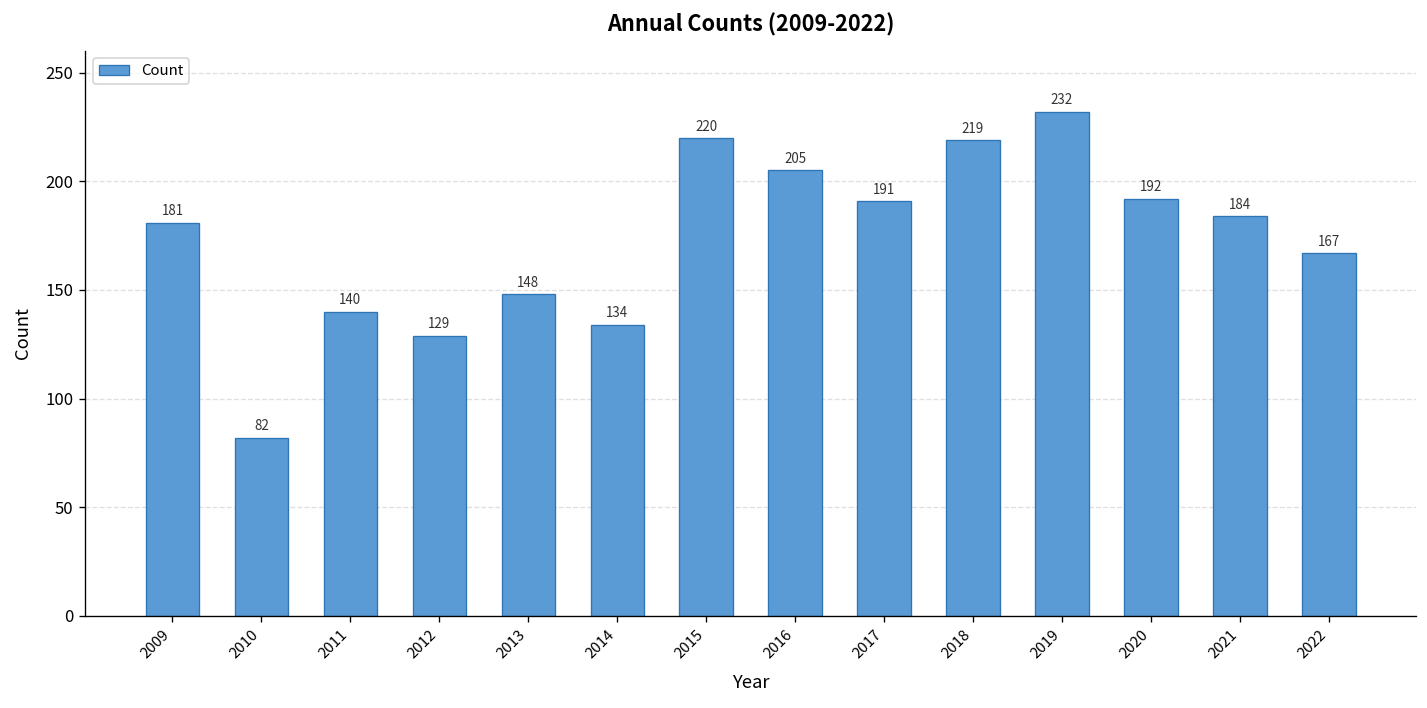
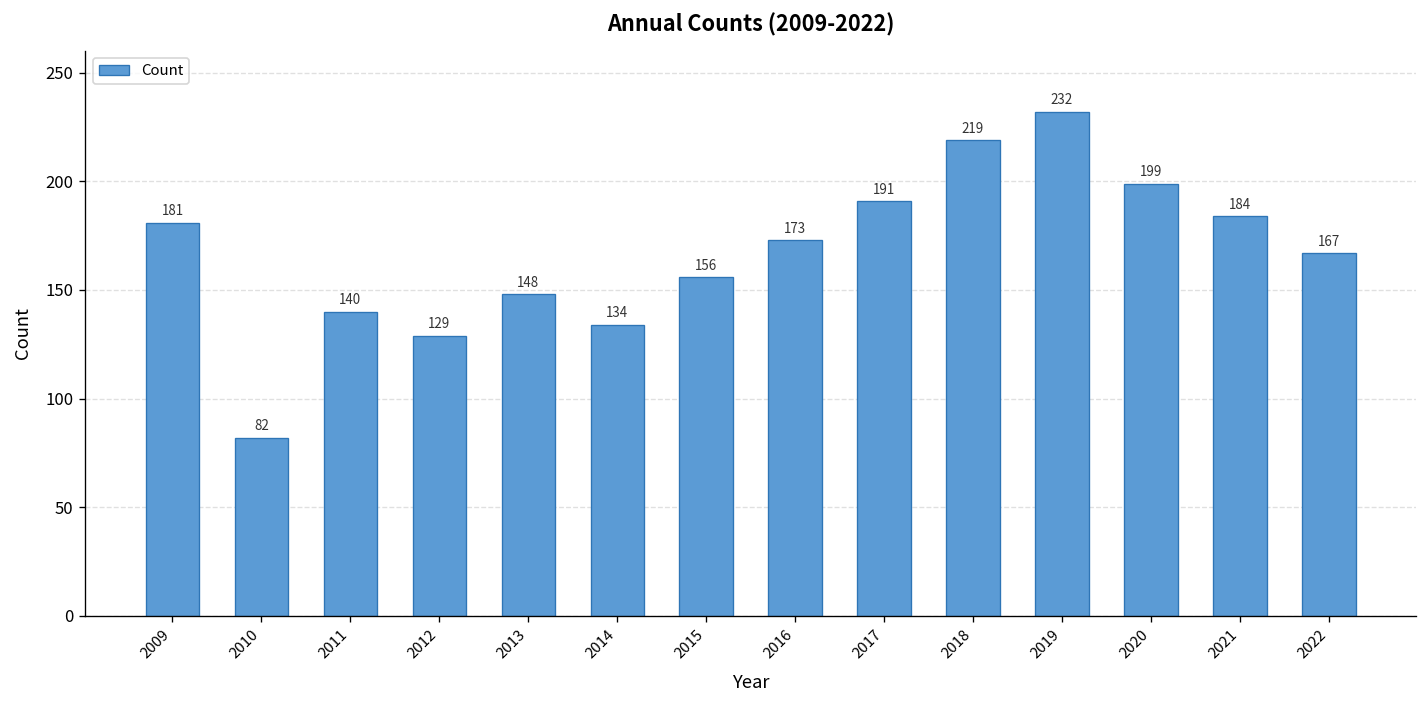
2015: 220 -> 156
2016: 205 -> 173
2020: 192 -> 199
